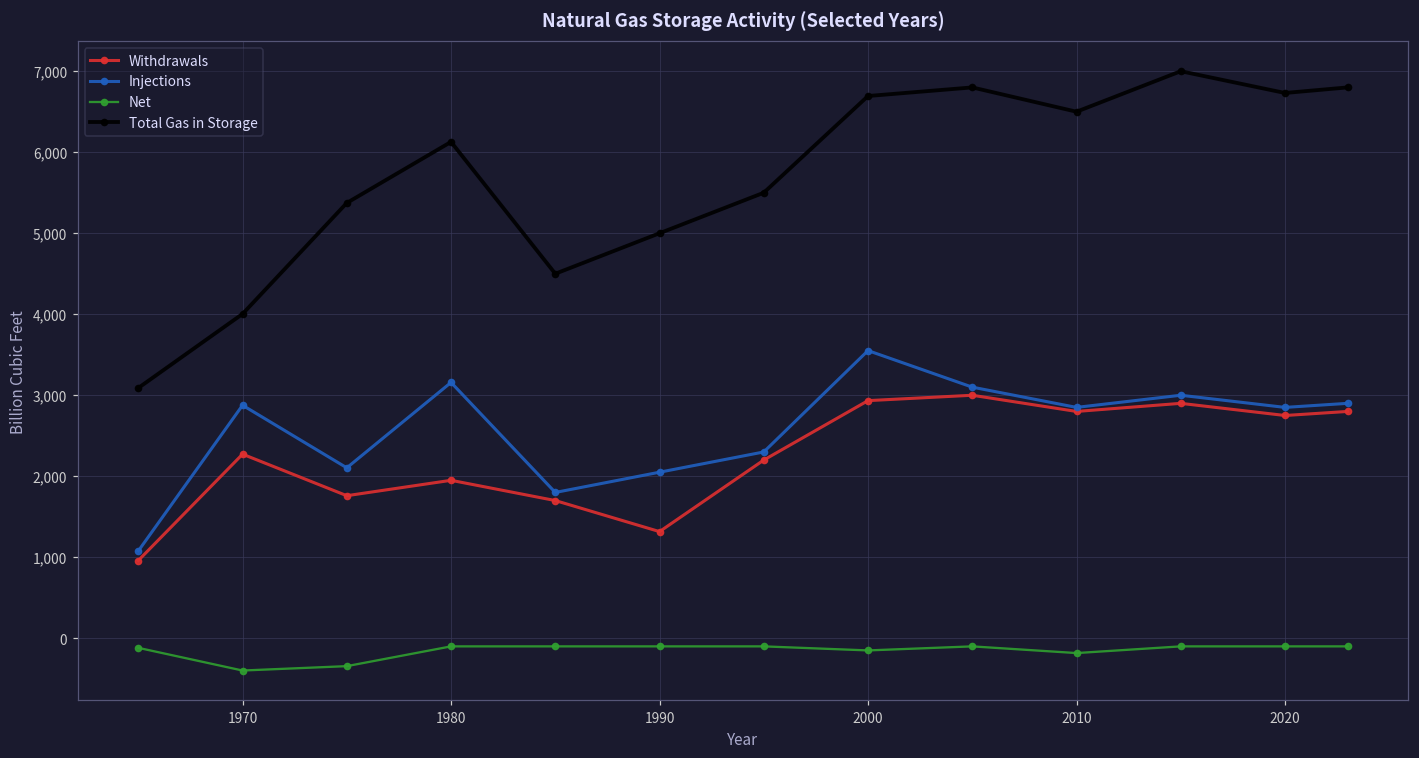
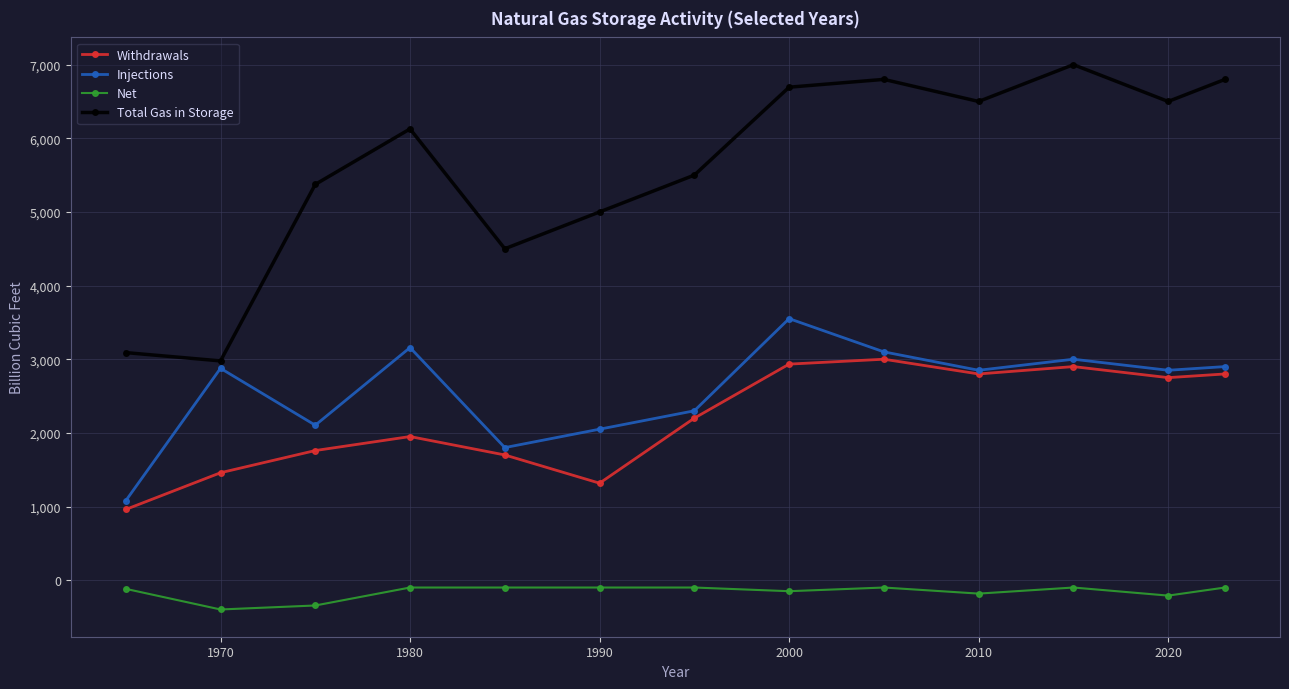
Withdrawals, 1970: 2,300 -> 1,500
Total Gas in Storage, 1970: 4,000 -> 3,000
Net, 2020: -100 -> -200
Total Gas in Storage, 2020: 6,700 -> 6,500
